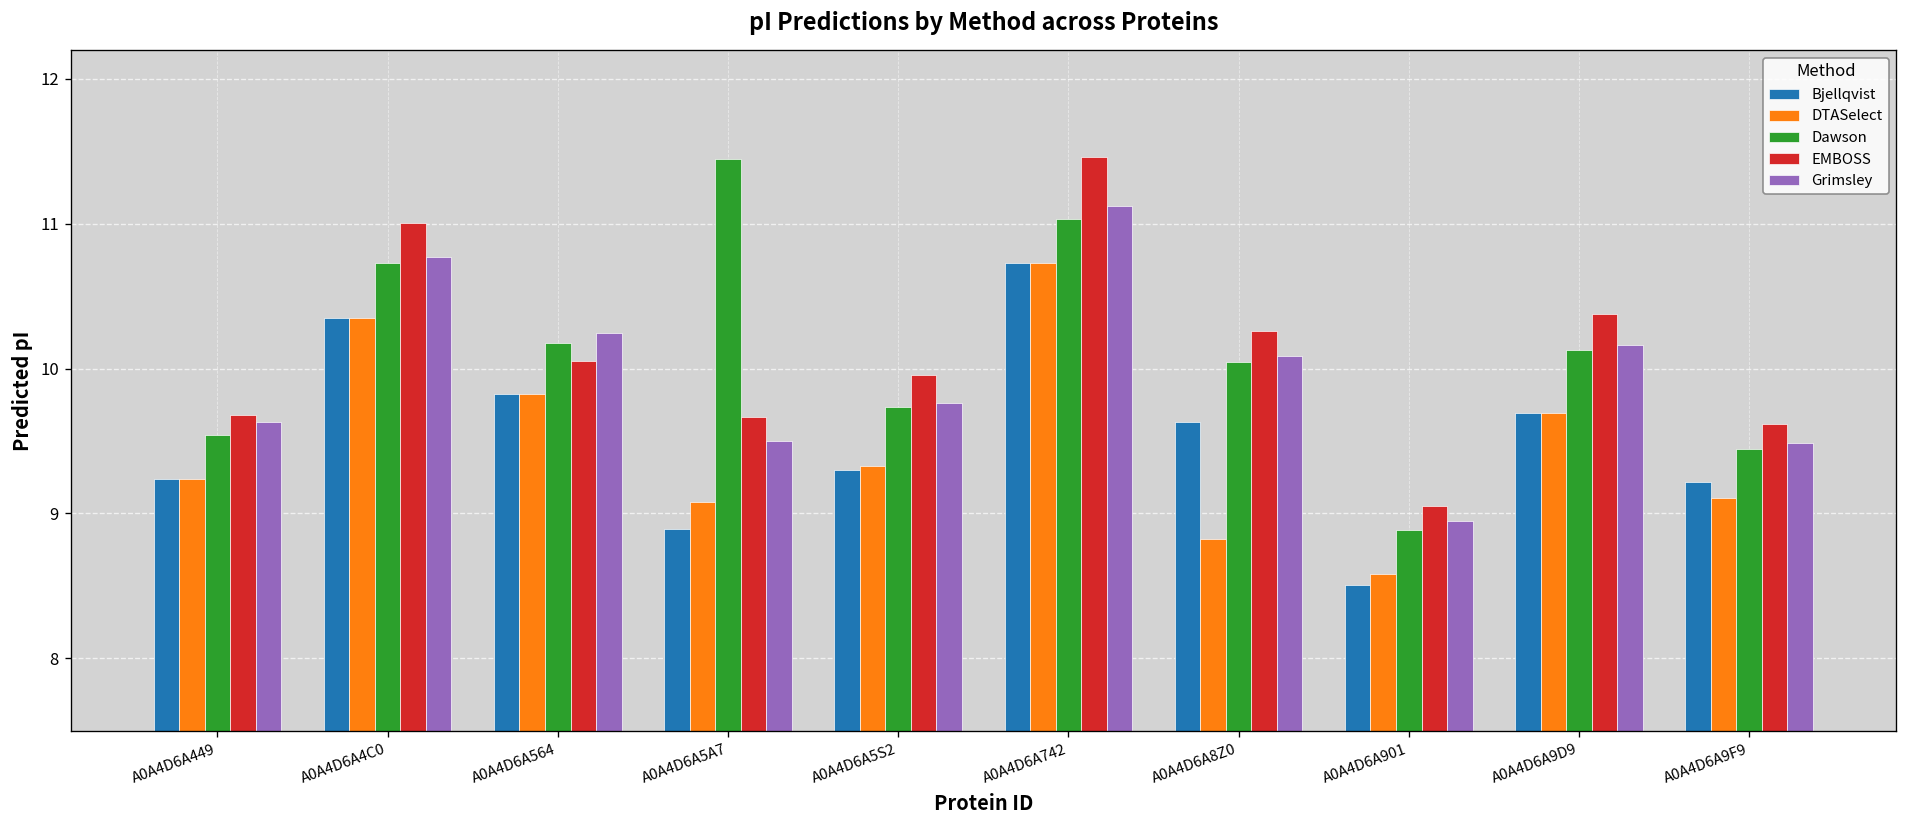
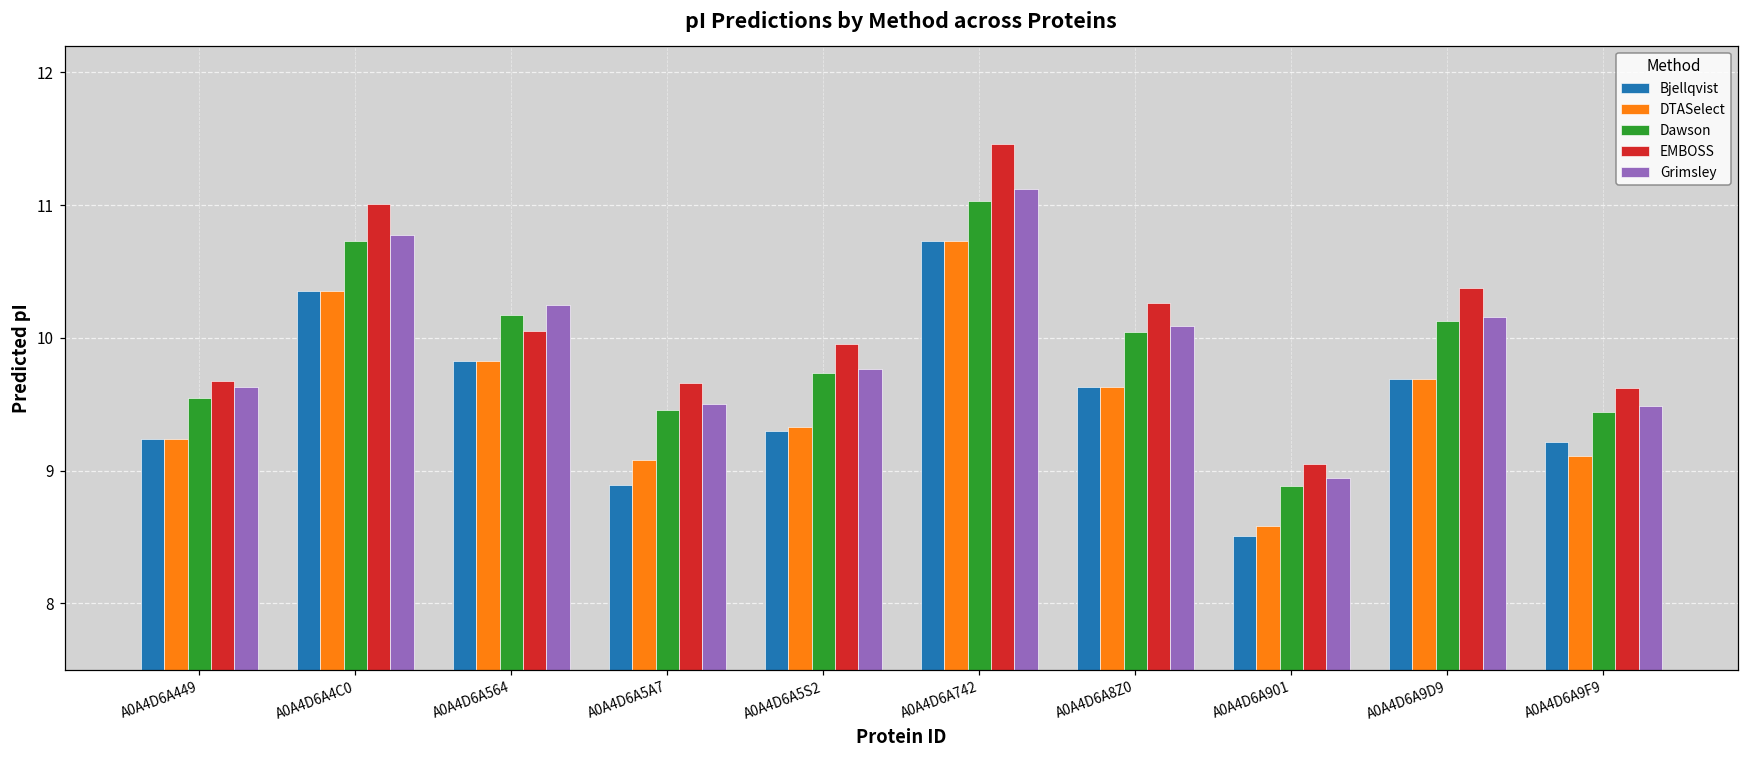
Dawson, A0A4D6A5A7: 11.45 -> 9.46
DTASelect, A0A4D6A8Z0: 8.83 -> 9.63
